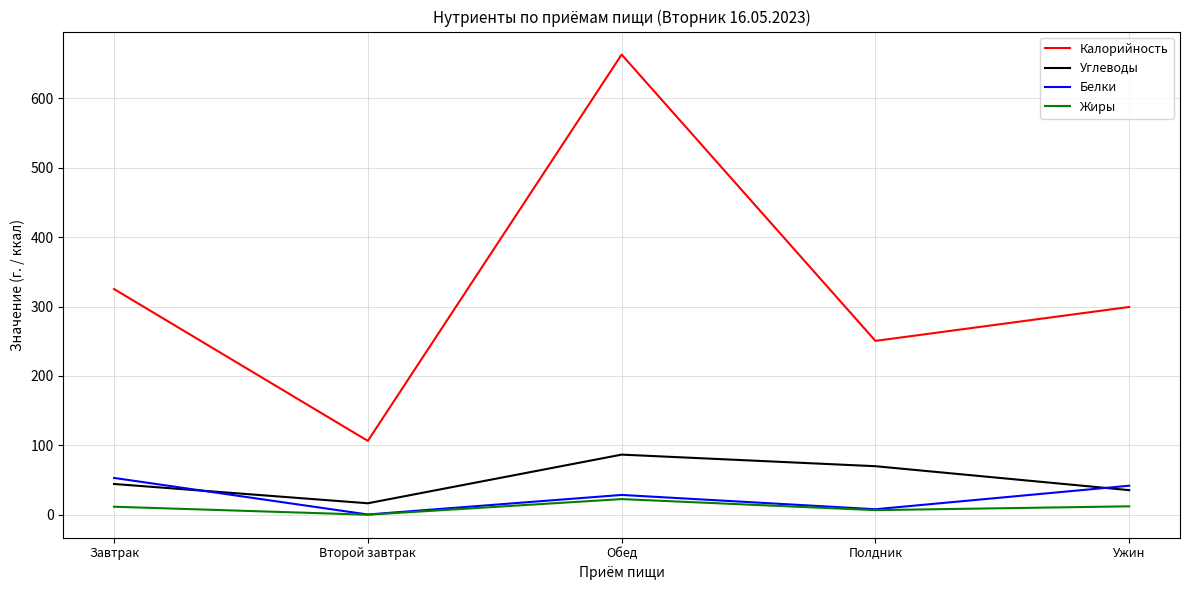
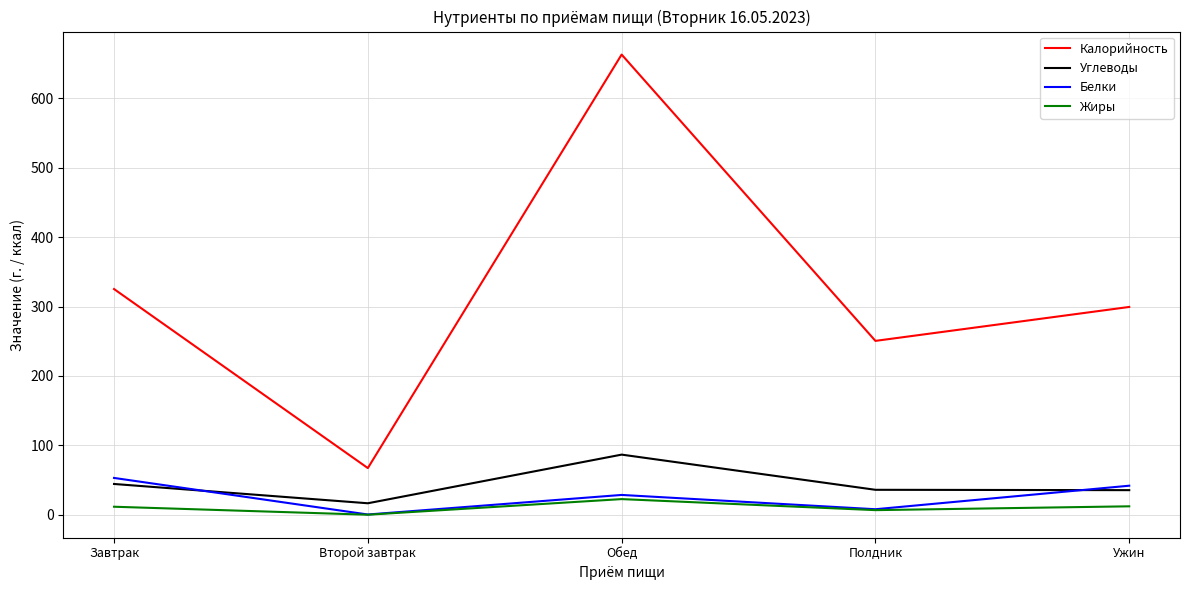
Калорийность, Второй завтрак: 110 -> 70
Углеводы, Полдник: 70 -> 40
